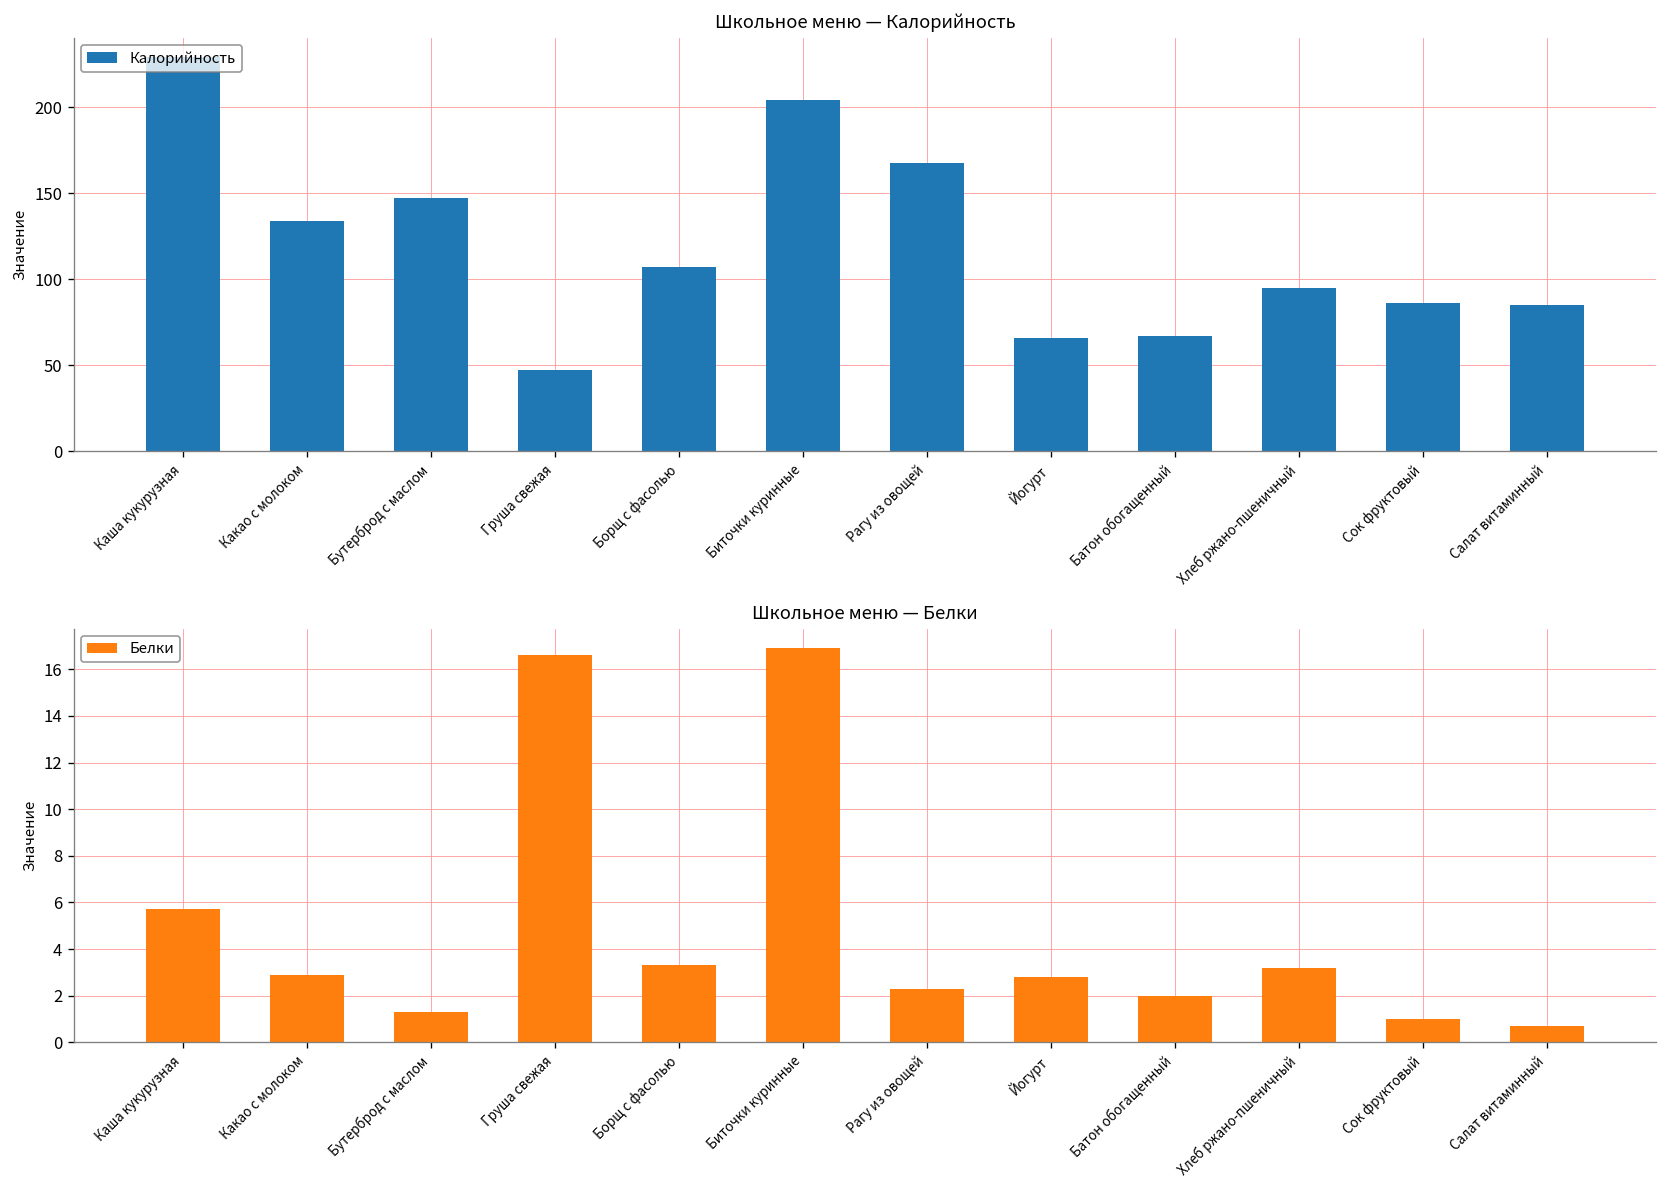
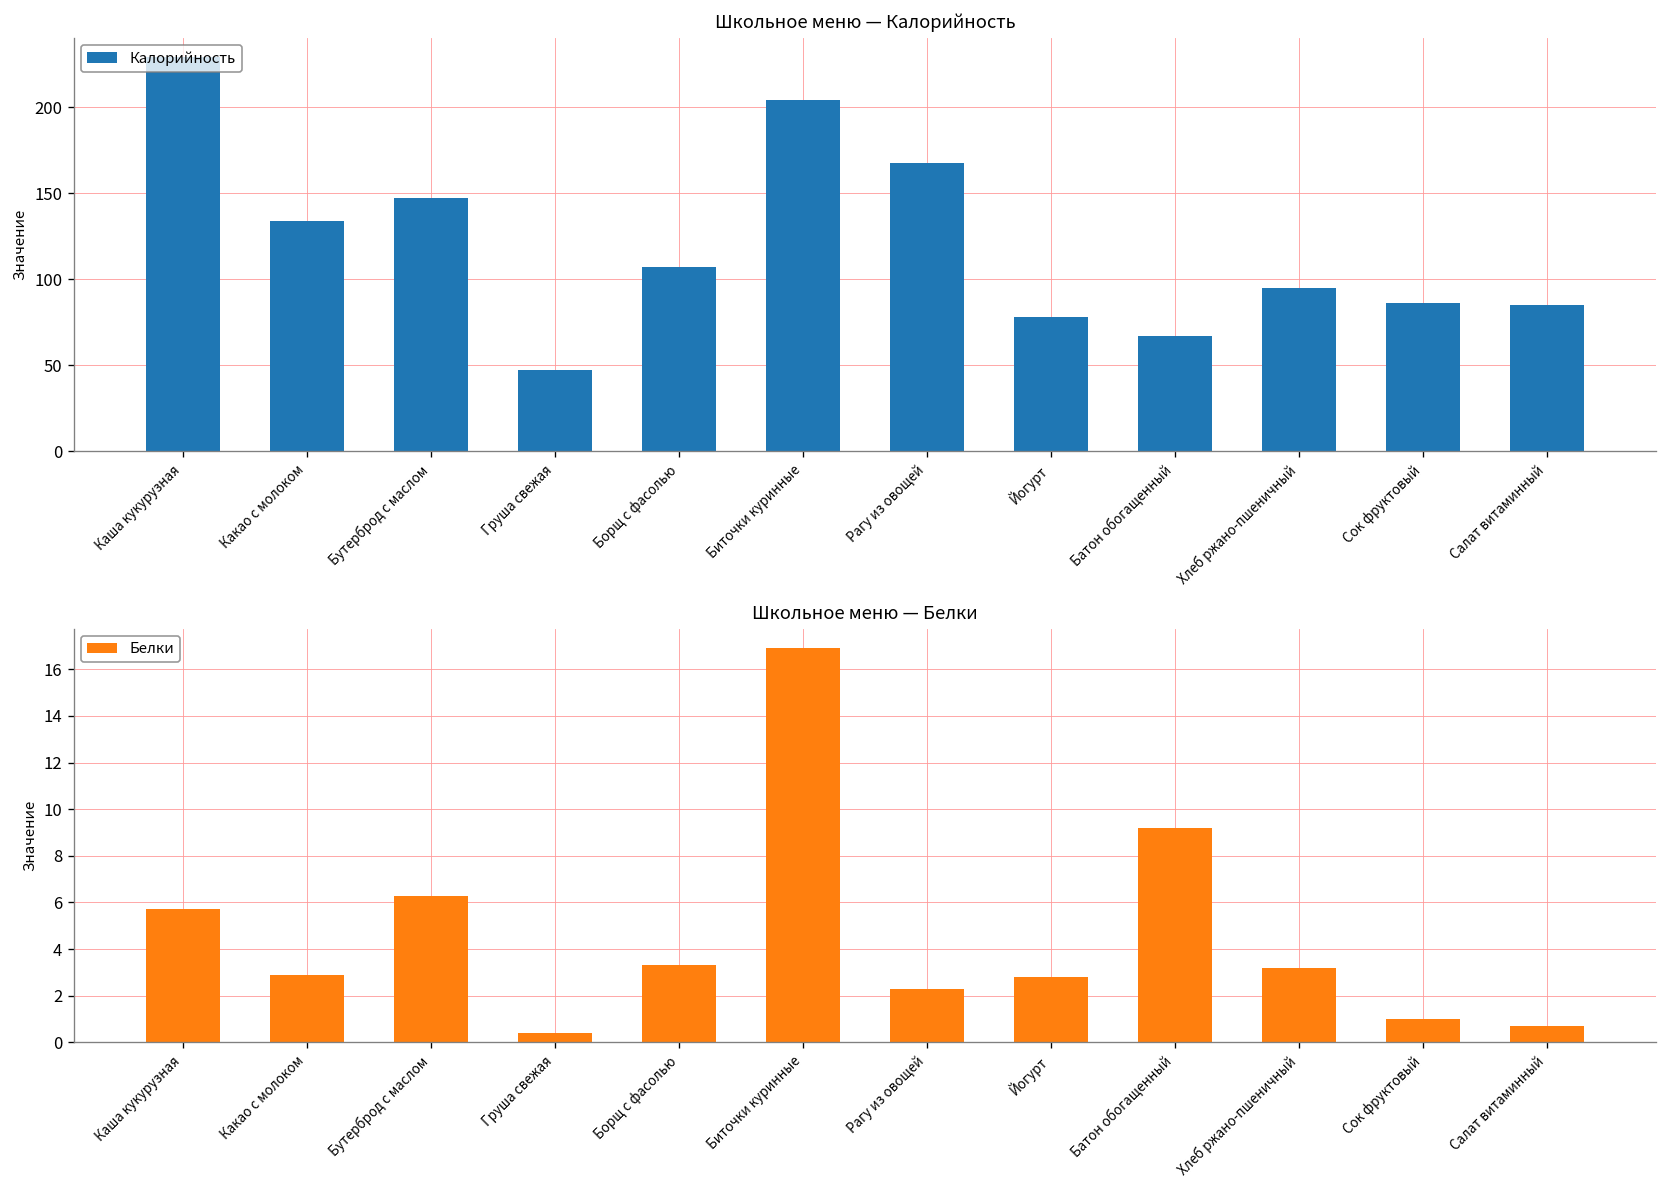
Школьное меню — Калорийность, Йогурт: 66 -> 78
Школьное меню — Белки, Бутерброд с маслом: 1.3 -> 6.3
Школьное меню — Белки, Груша свежая: 16.6 -> 0.4
Школьное меню — Белки, Батон обогащенный: 2.0 -> 9.2
